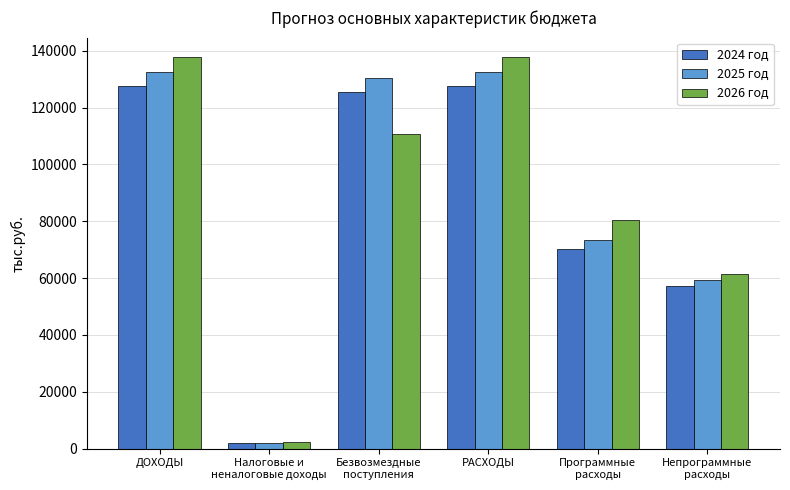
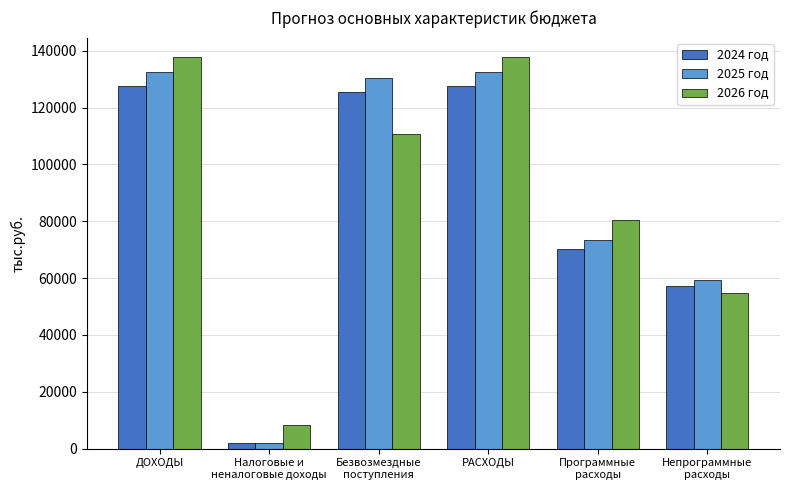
2026 год, Налоговые и неналоговые доходы: 2000 -> 8000
2026 год, Непрограммные расходы: 62000 -> 55000
